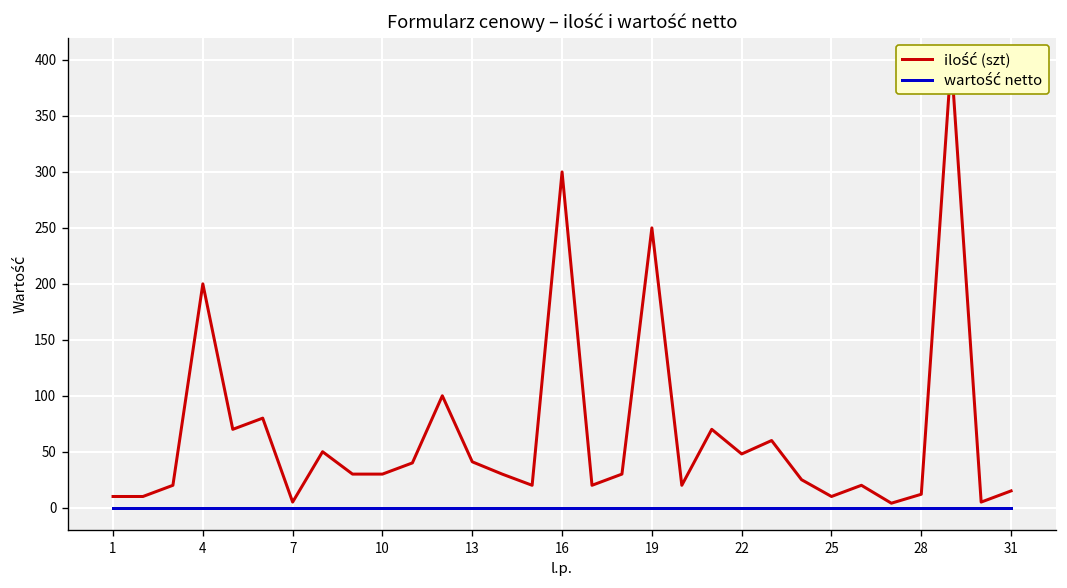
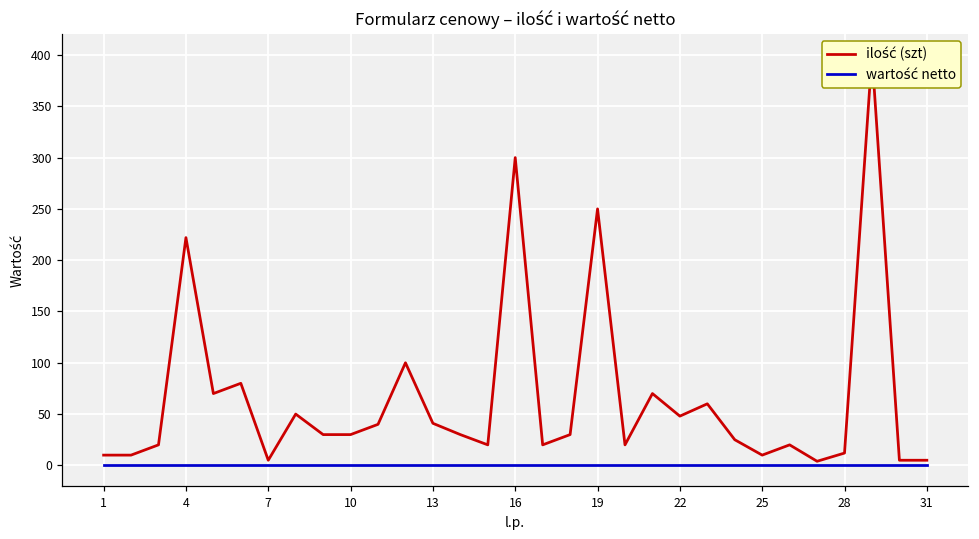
ilość (szt), 4: 200 -> 220
ilość (szt), 31: 20 -> 10
